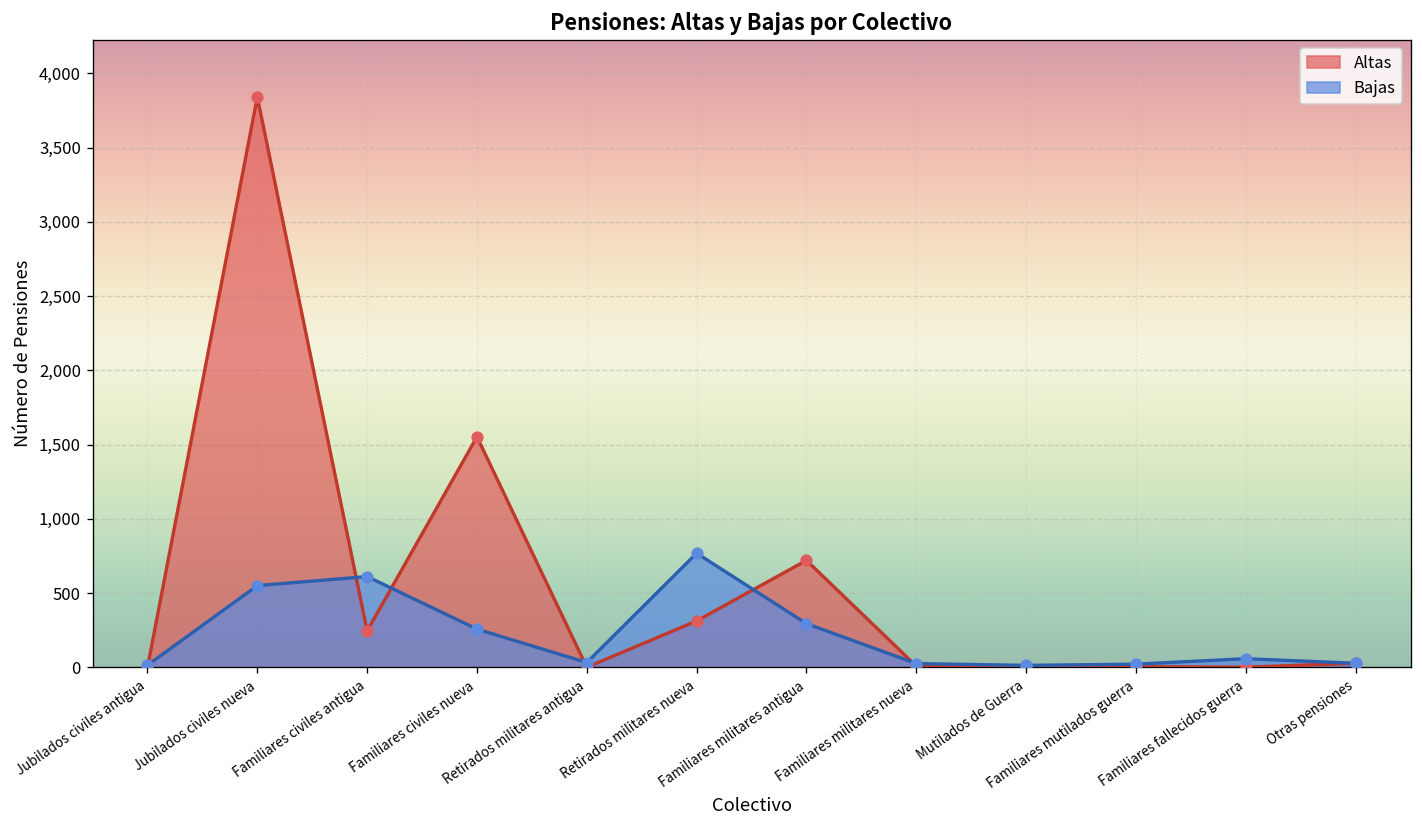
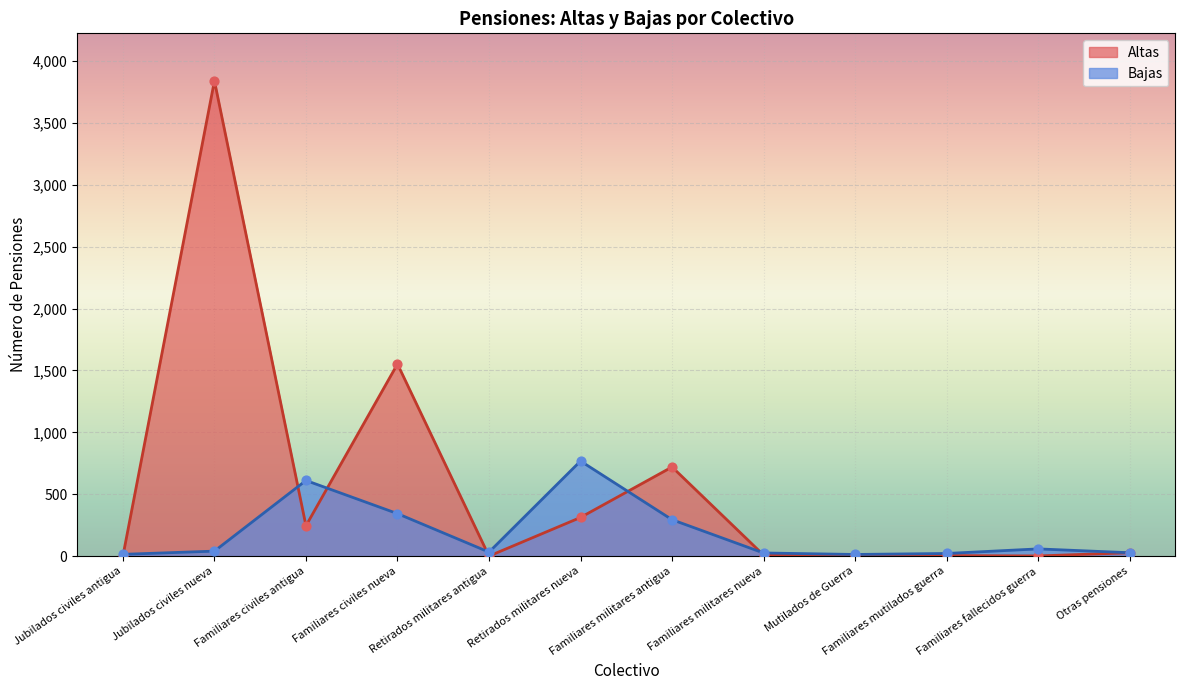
Bajas, Jubilados civiles nueva: 550 -> 40
Bajas, Familiares civiles nueva: 260 -> 340
